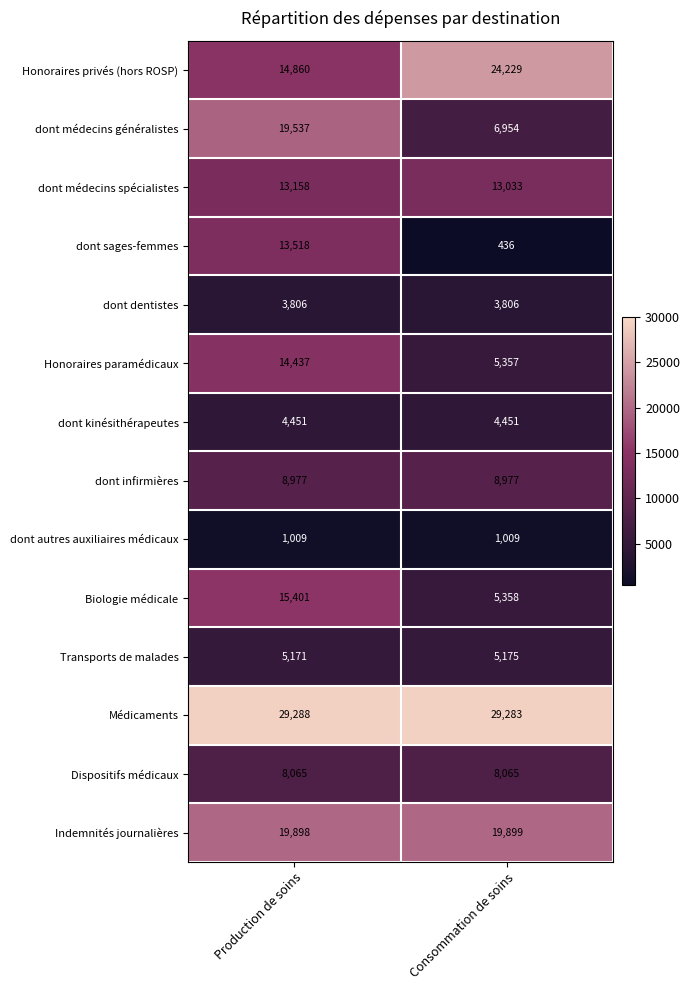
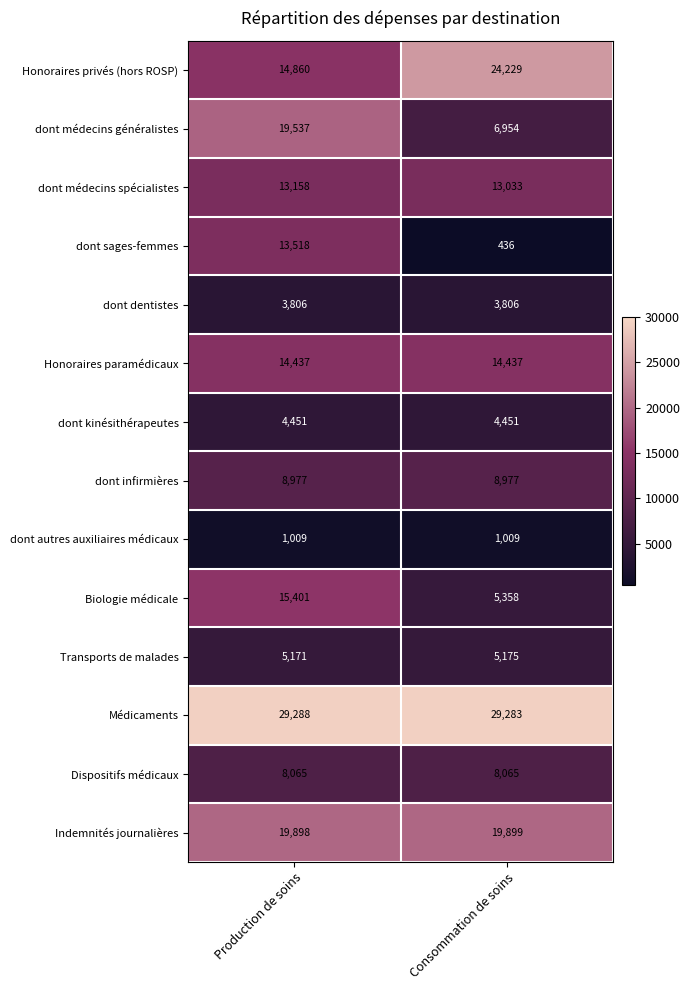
Honoraires paramédicaux, Consommation de soins: 5,357 -> 14,437
